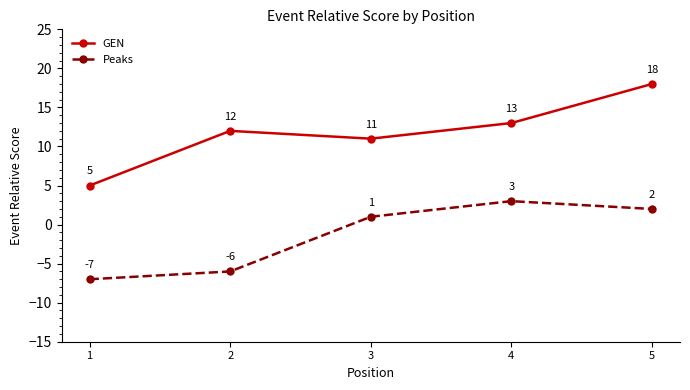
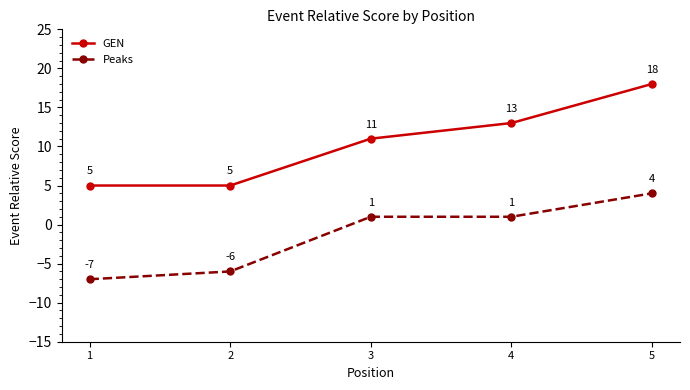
GEN, 2: 12 -> 5
Peaks, 4: 3 -> 1
Peaks, 5: 2 -> 4
